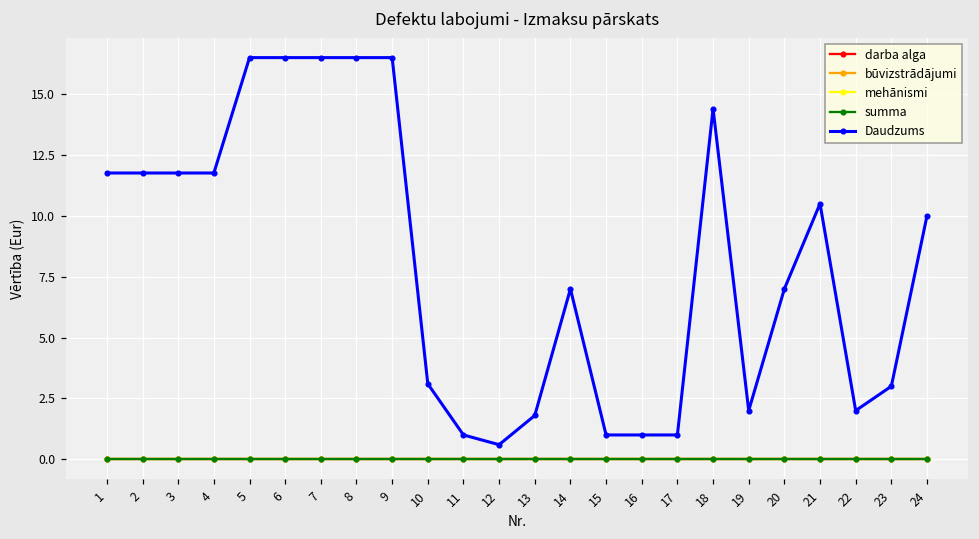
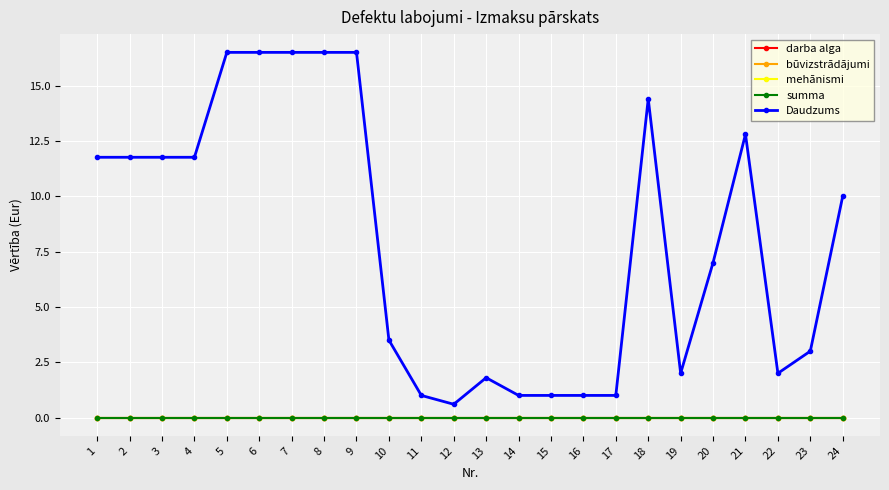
Daudzums, 10: 3.1 -> 3.5
Daudzums, 14: 7 -> 1
Daudzums, 21: 10.5 -> 12.8
